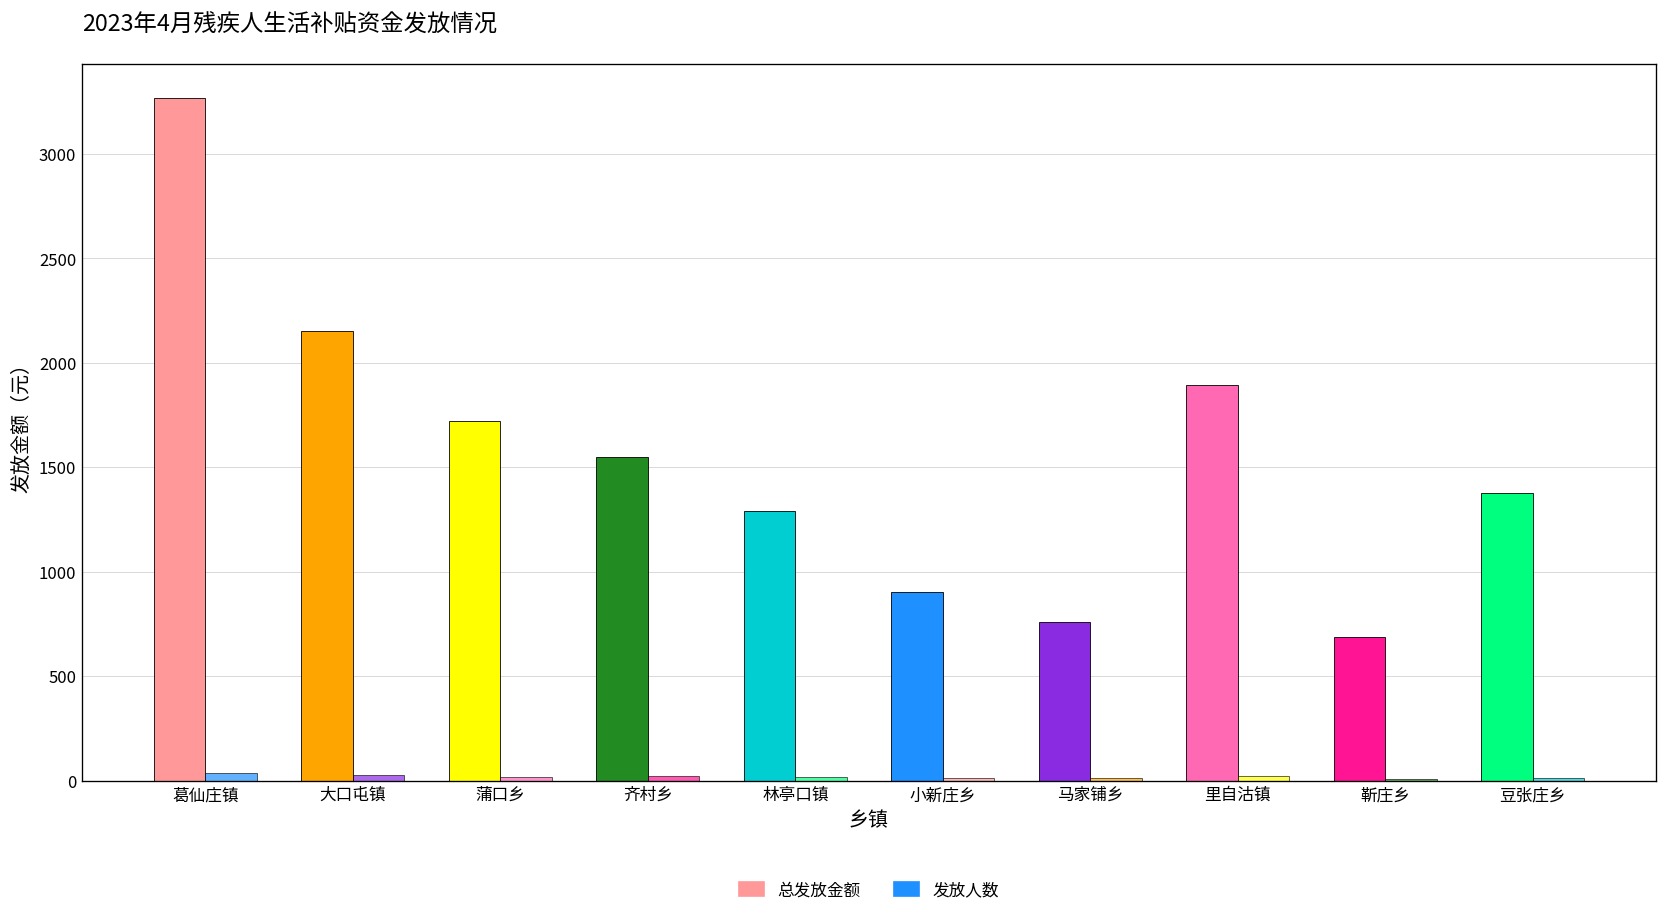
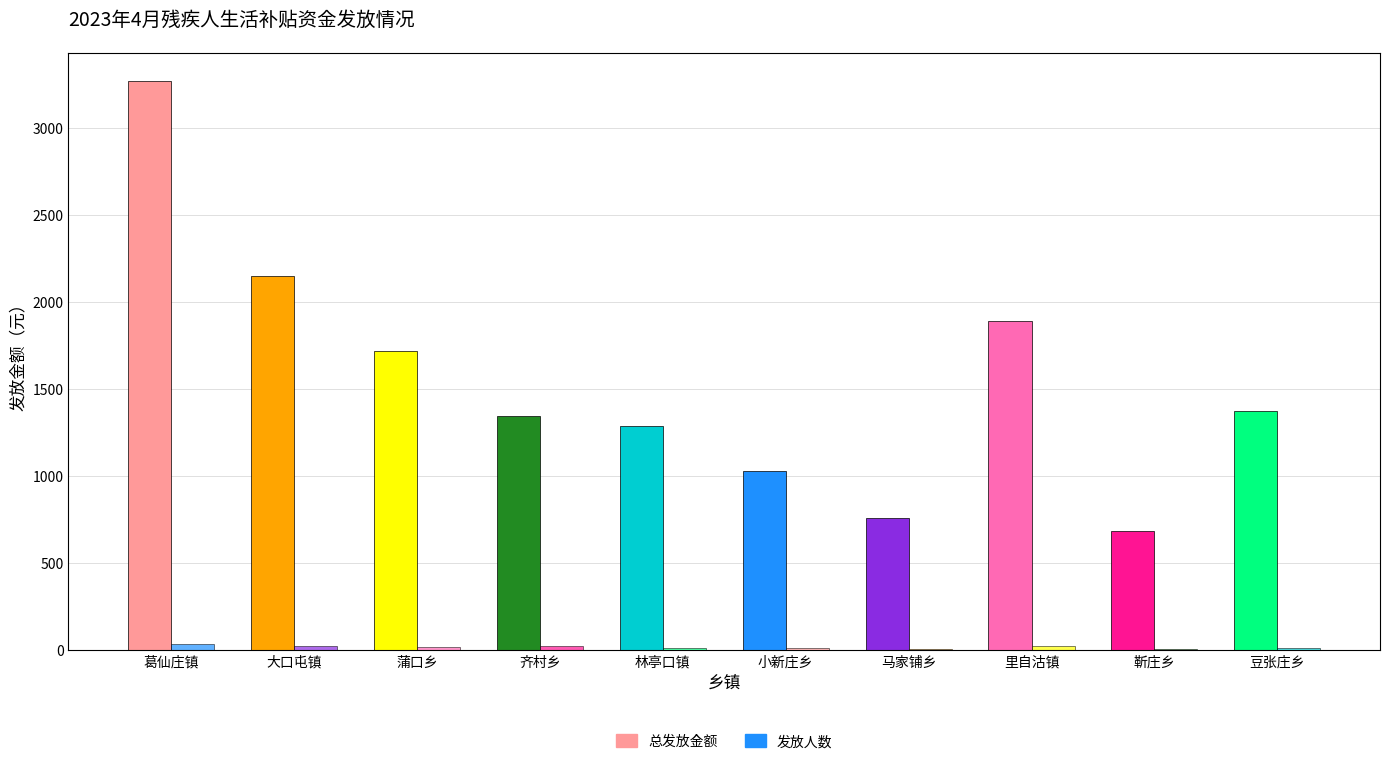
总发放金额, 齐村乡: 1550 -> 1350
总发放金额, 小新庄乡: 900 -> 1030
